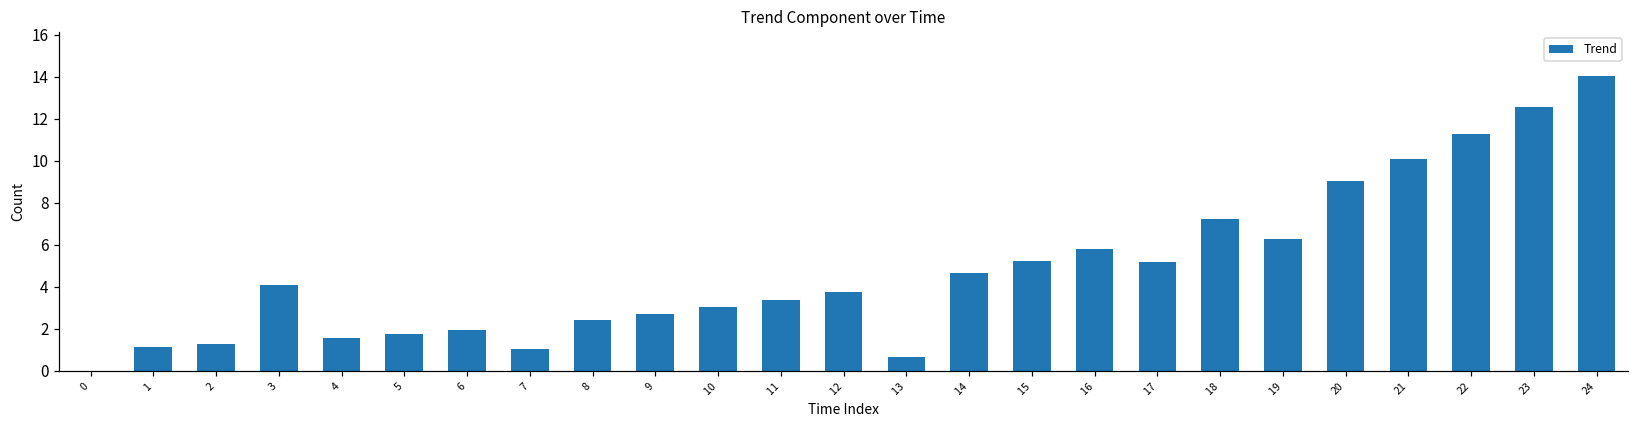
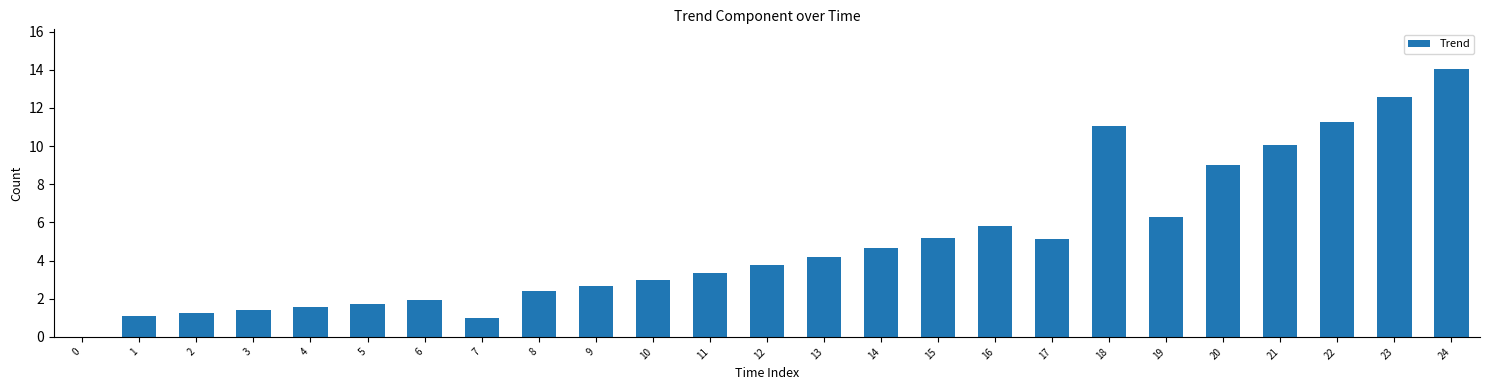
3: 4.1 -> 1.4
13: 0.7 -> 4.2
18: 7.2 -> 11.1
